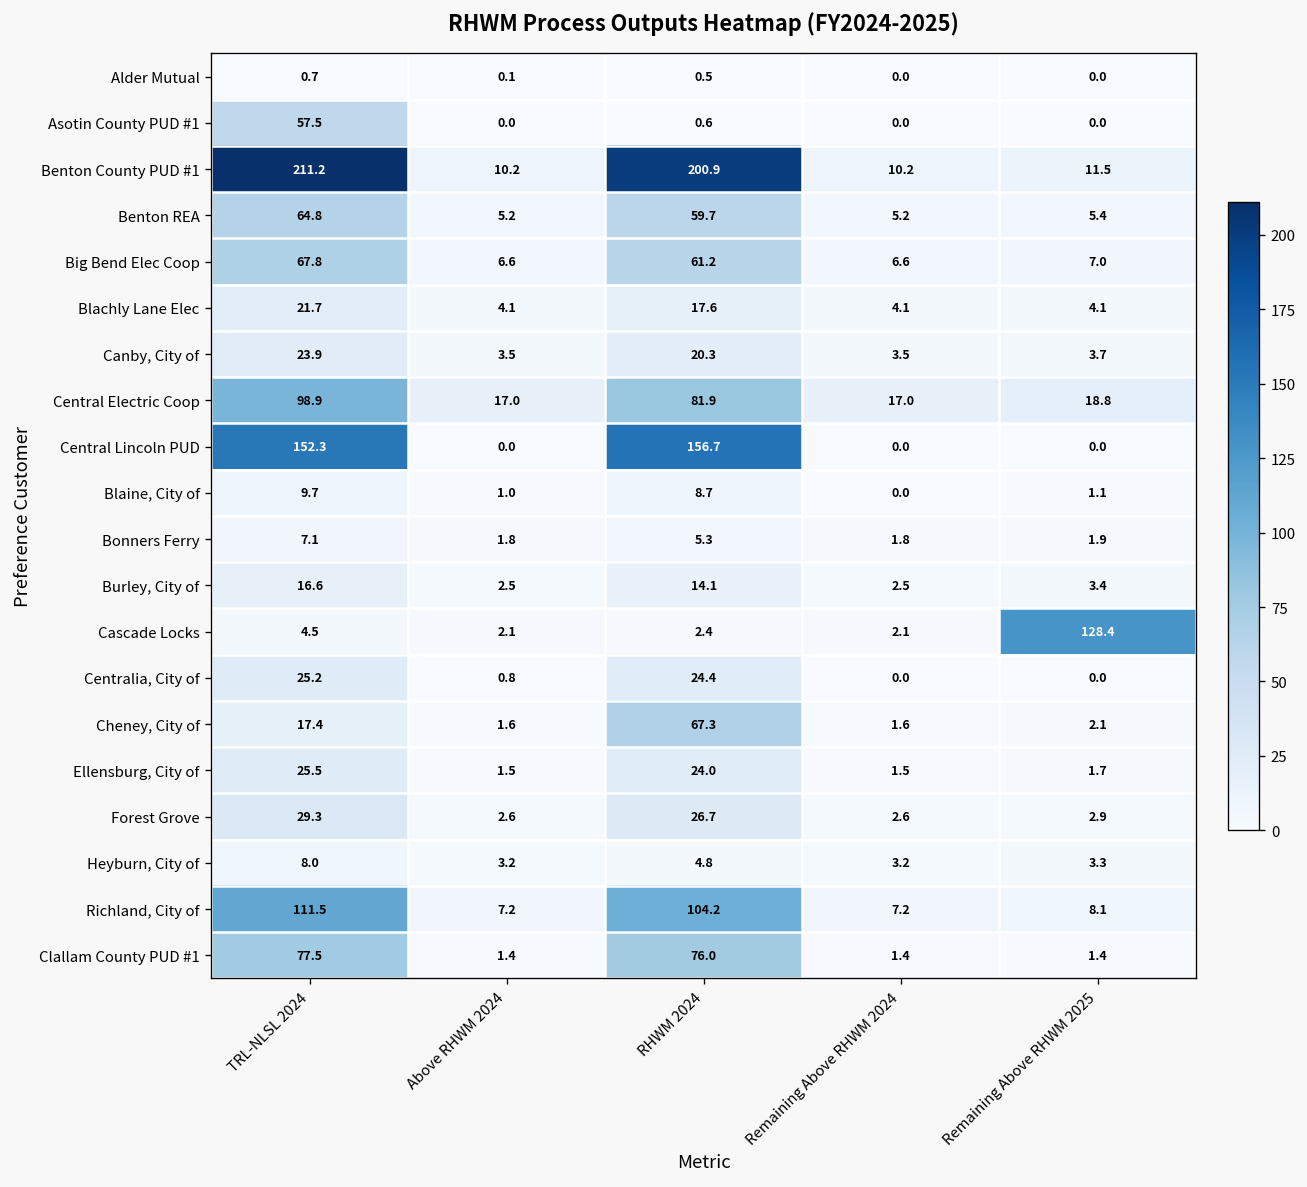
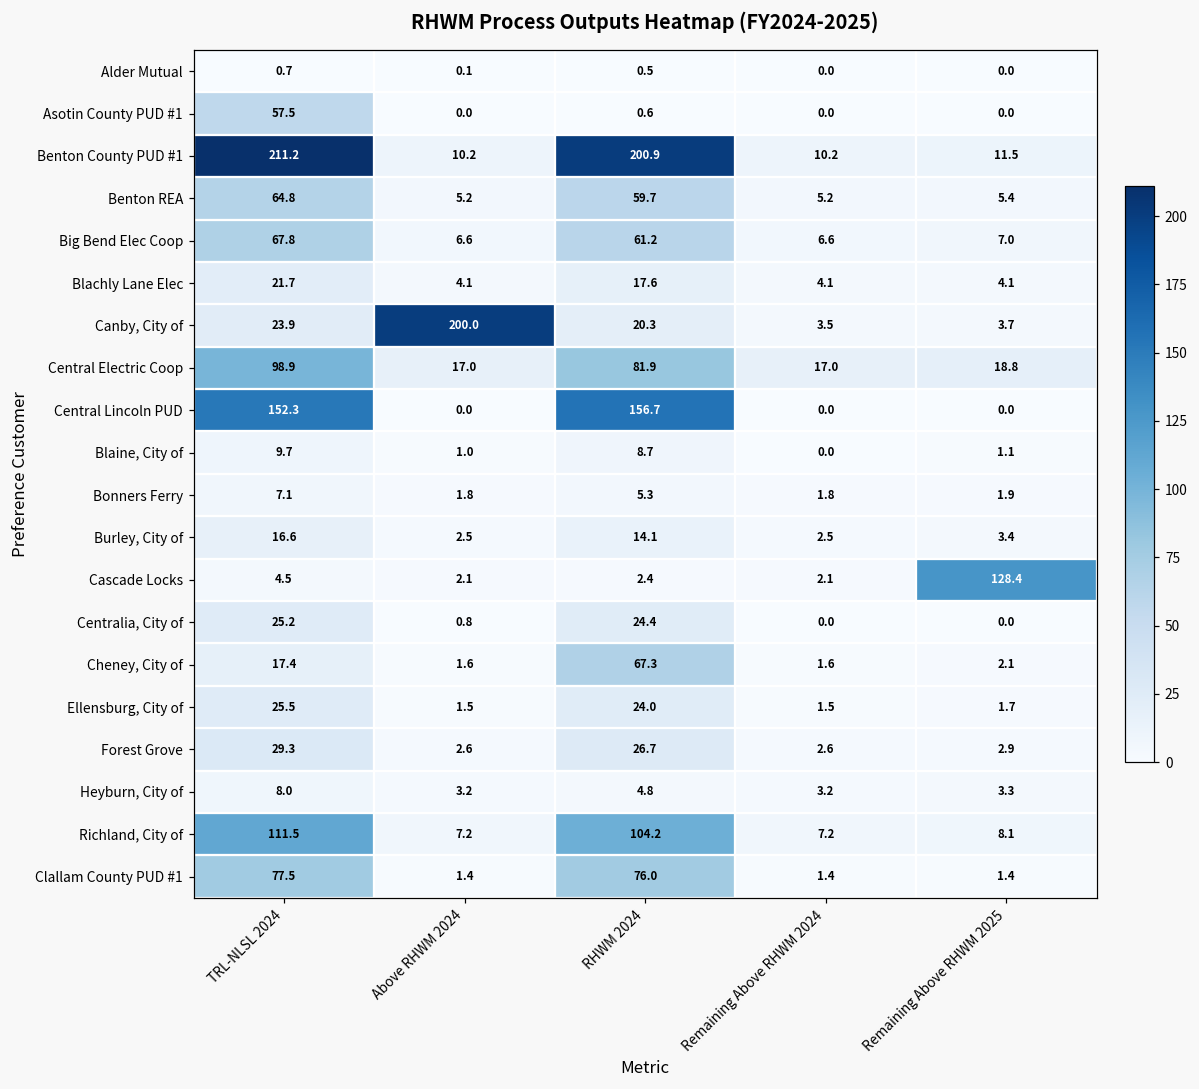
Canby, City of, Above RHWM 2024: 3.5 -> 200.0
